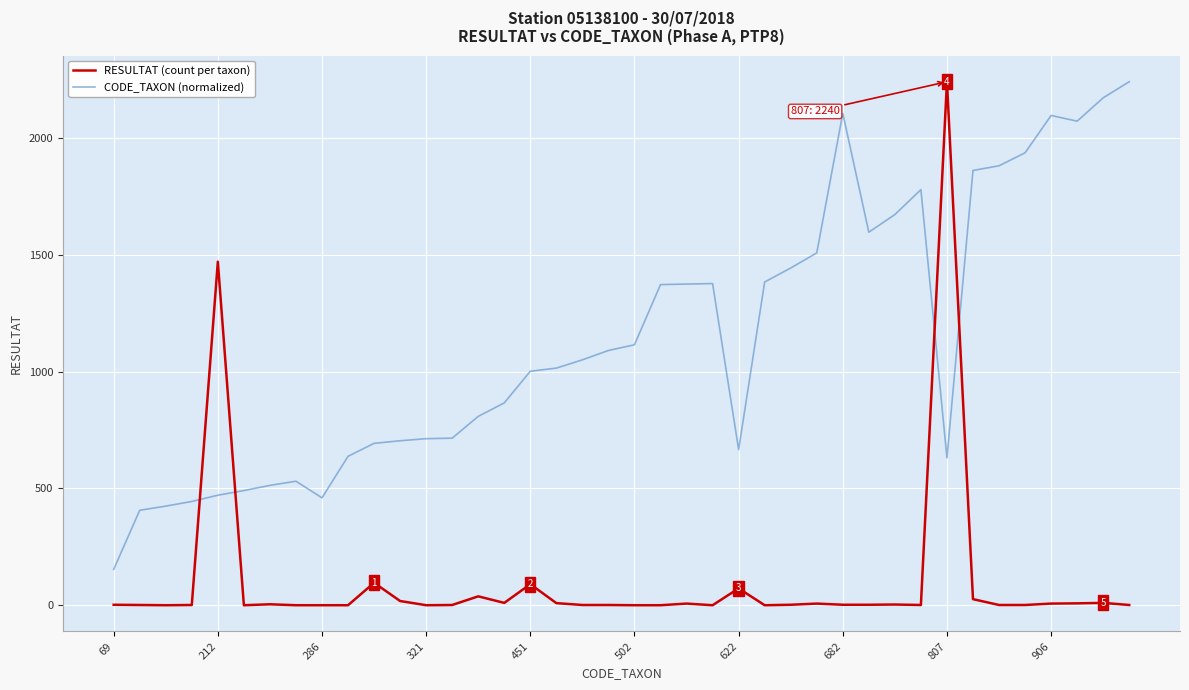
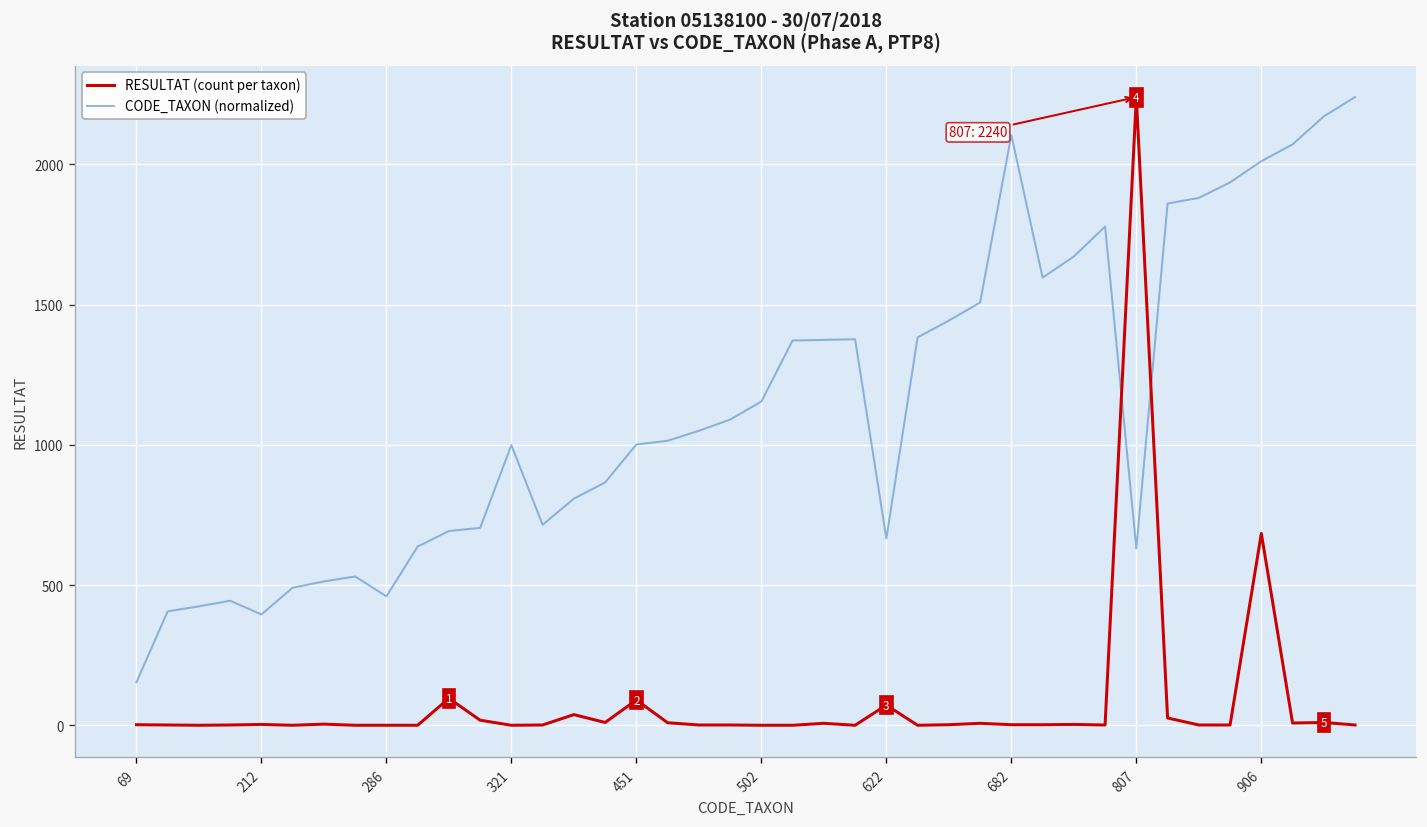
RESULTAT (count per taxon), 212: 1470 -> 0
CODE_TAXON (normalized), 212: 470 -> 400
CODE_TAXON (normalized), 321: 710 -> 1000
CODE_TAXON (normalized), 502: 1110 -> 1150
RESULTAT (count per taxon), 906: 10 -> 680
CODE_TAXON (normalized), 906: 2100 -> 2010
